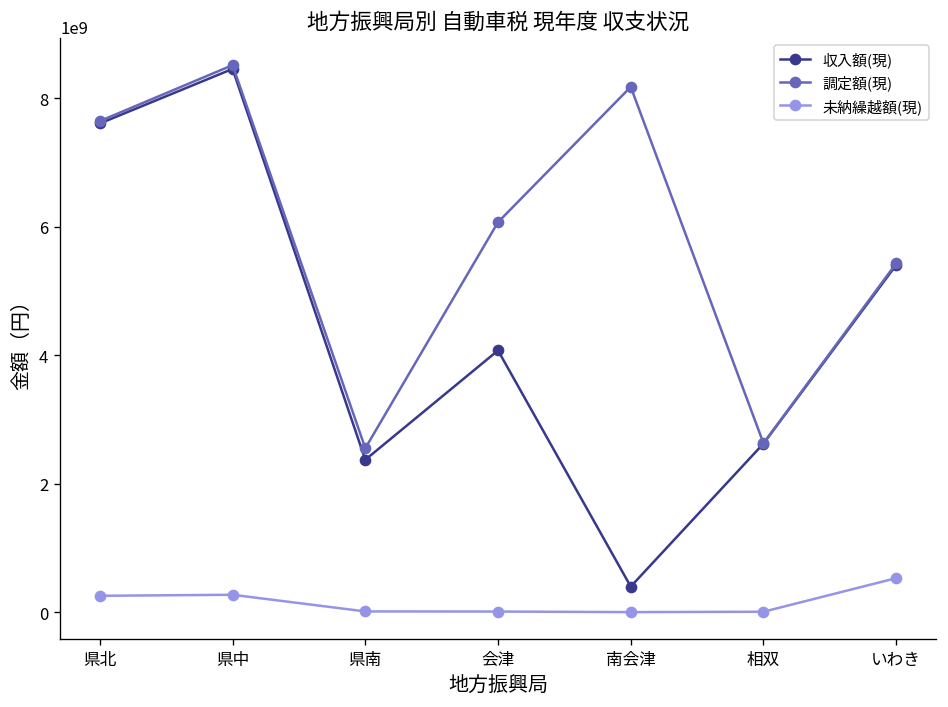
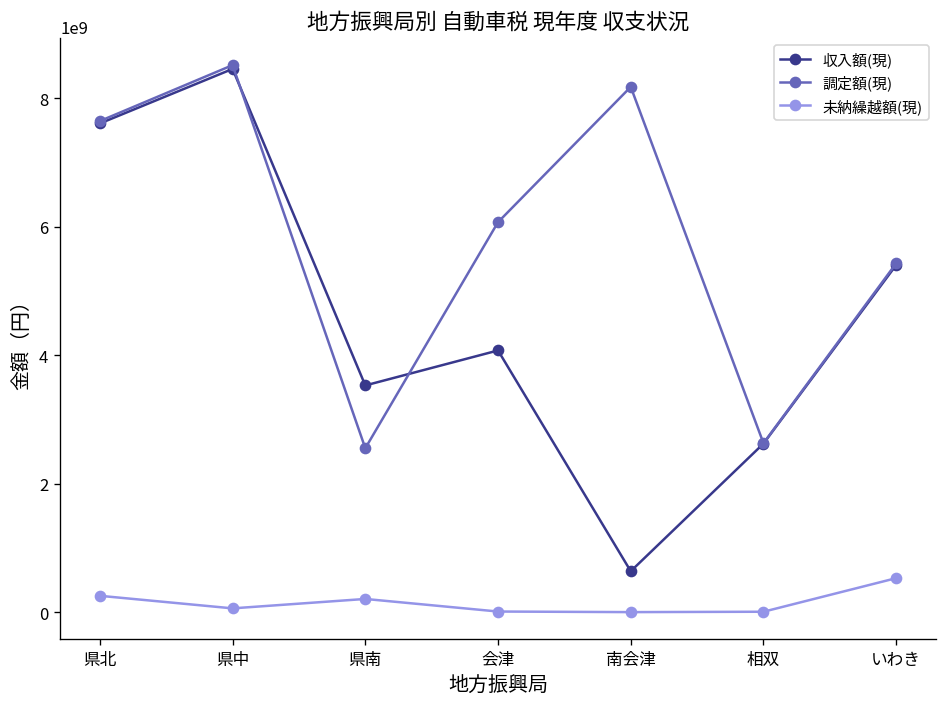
未納繰越額(現), 県中: 300000000 -> 100000000
収入額(現), 県南: 2400000000 -> 3500000000
未納繰越額(現), 県南: 0 -> 200000000
収入額(現), 南会津: 400000000 -> 600000000
